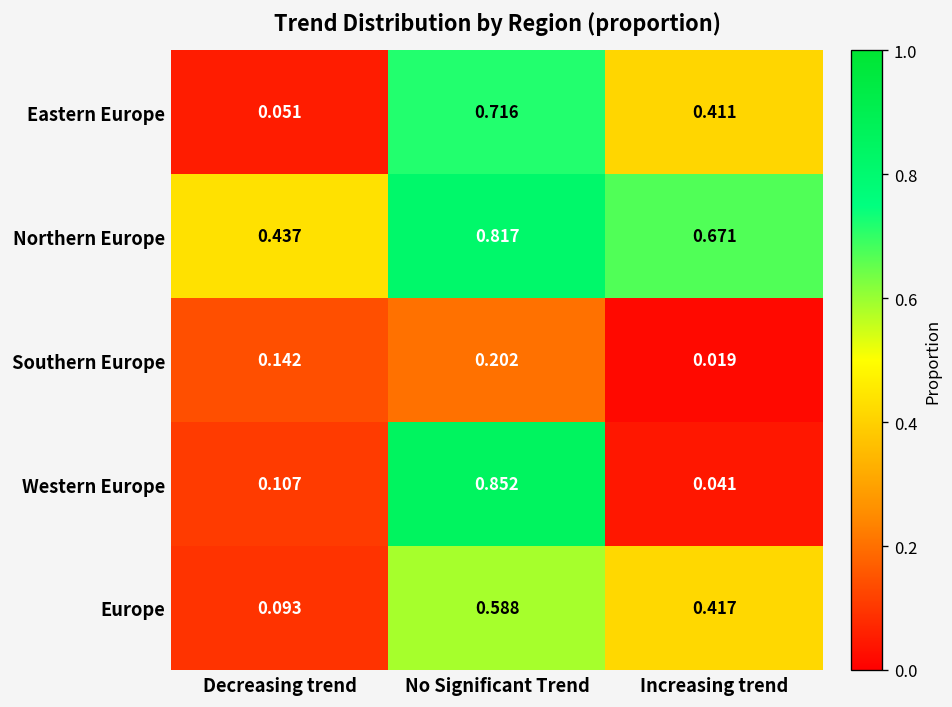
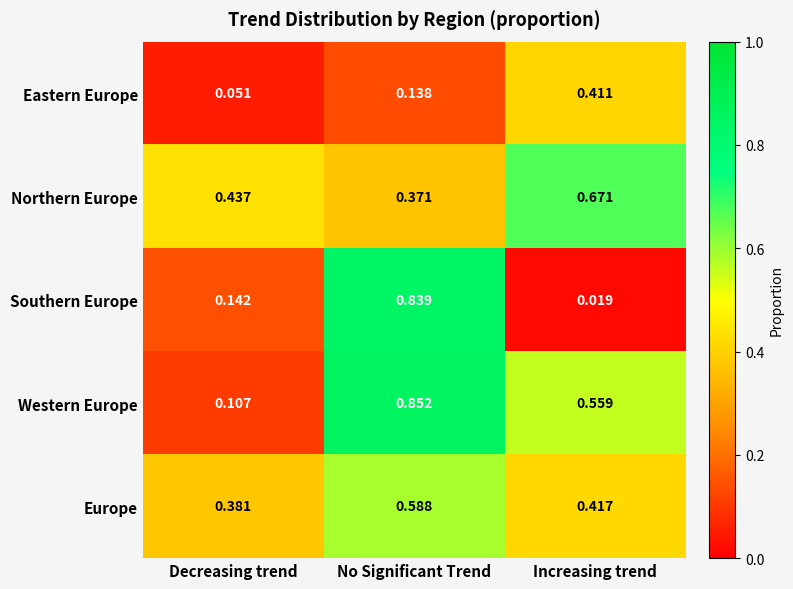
Eastern Europe, No Significant Trend: 0.716 -> 0.138
Northern Europe, No Significant Trend: 0.817 -> 0.371
Southern Europe, No Significant Trend: 0.202 -> 0.839
Western Europe, Increasing trend: 0.041 -> 0.559
Europe, Decreasing trend: 0.093 -> 0.381
